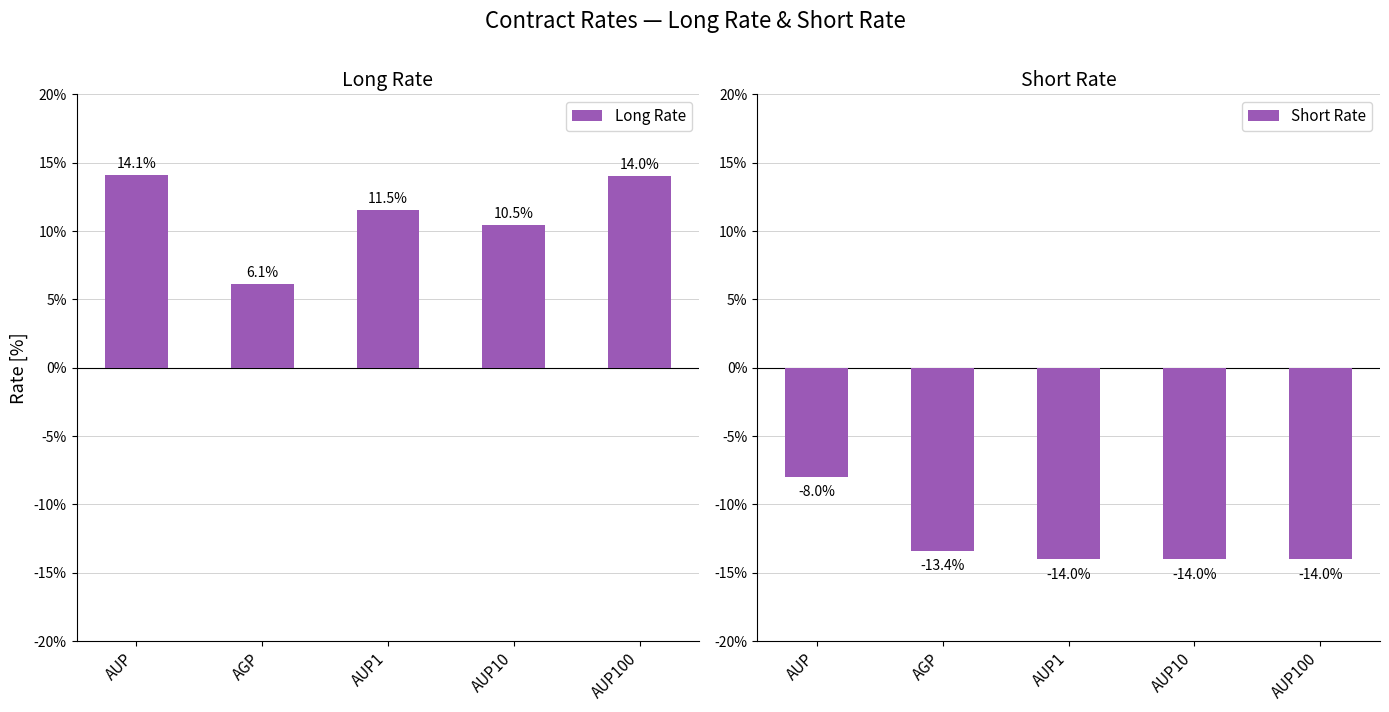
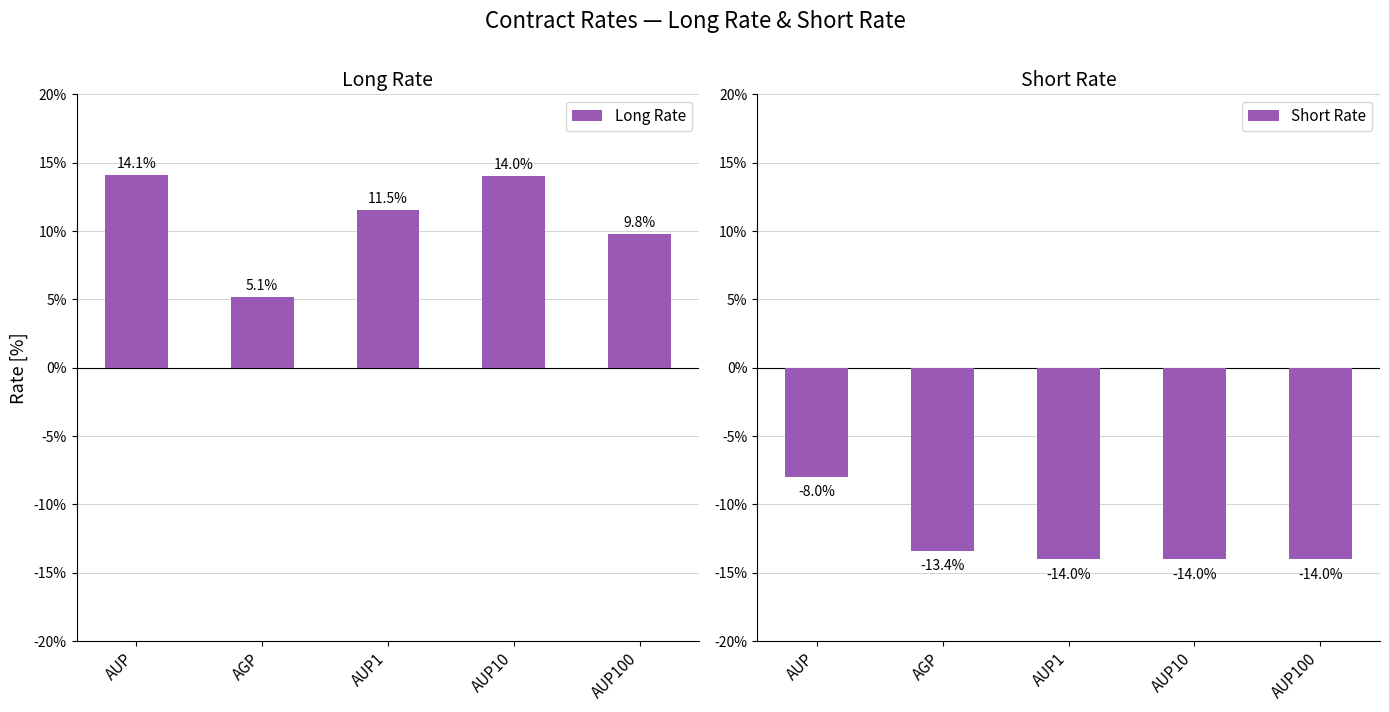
Long Rate, AGP: 6.1% -> 5.1%
Long Rate, AUP10: 10.5% -> 14.0%
Long Rate, AUP100: 14.0% -> 9.8%
